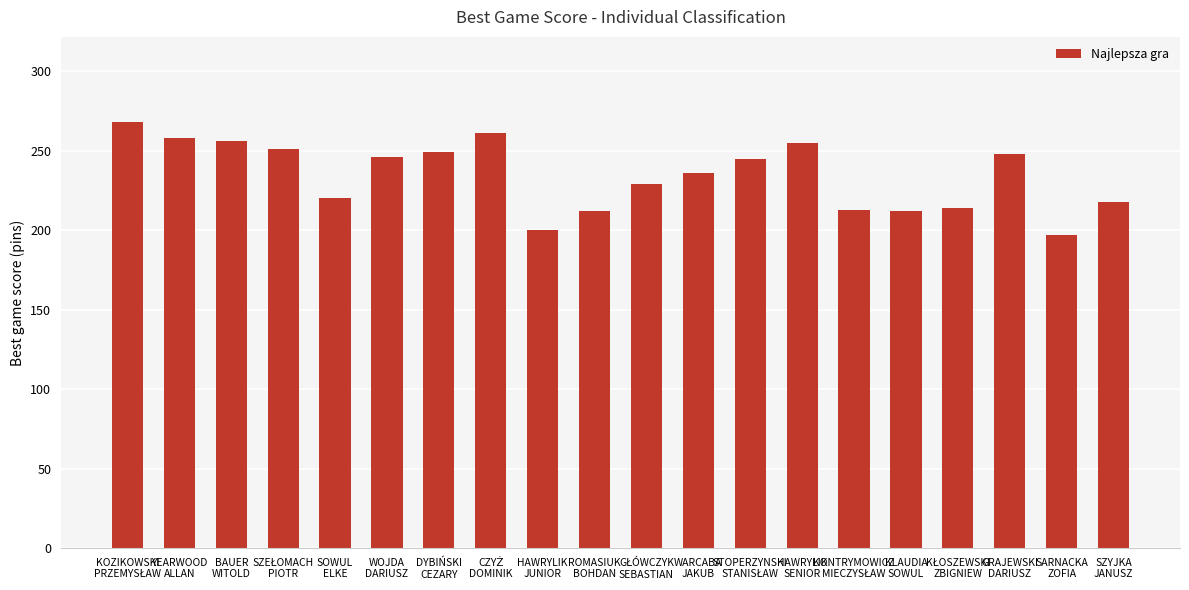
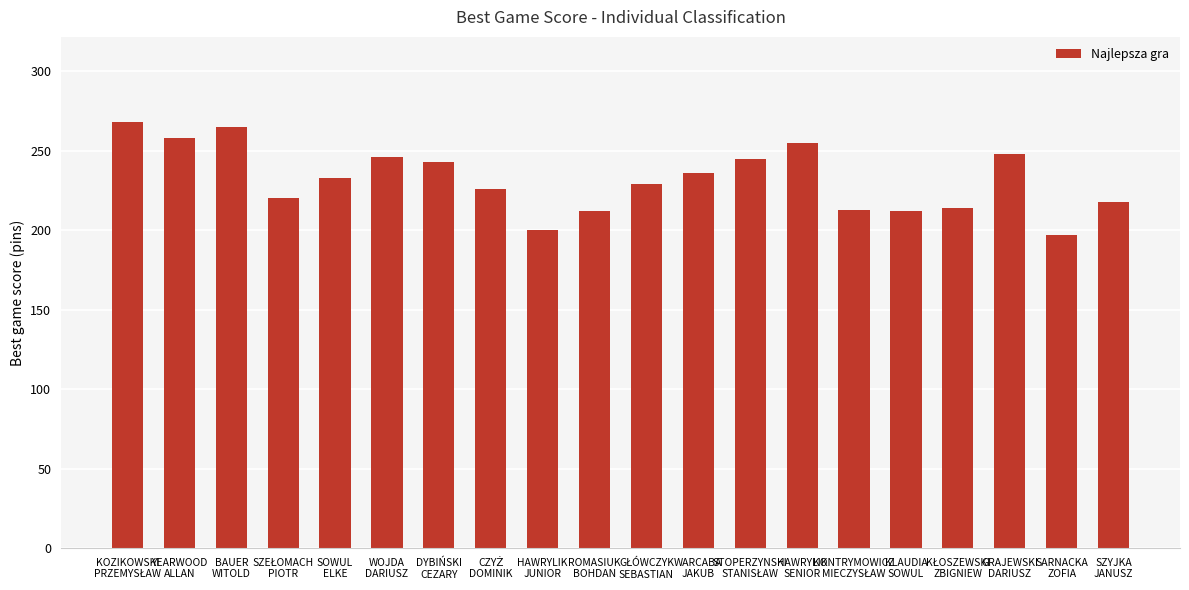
BAUER WITOLD: 256 -> 265
SZEŁOMACH PIOTR: 251 -> 220
SOWUL ELKE: 220 -> 233
DYBIŃSKI CEZARY: 249 -> 243
CZYŻ DOMINIK: 261 -> 226
